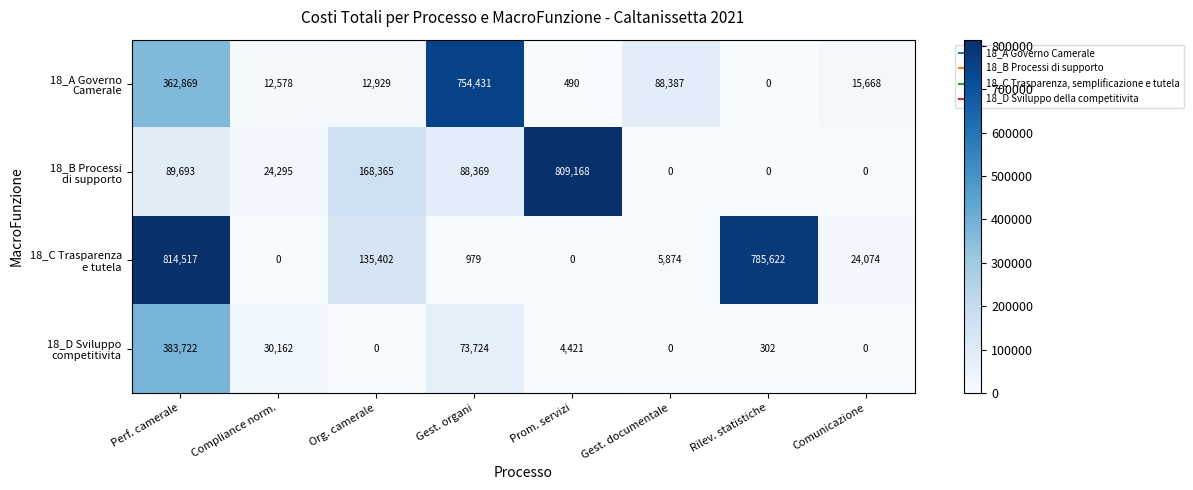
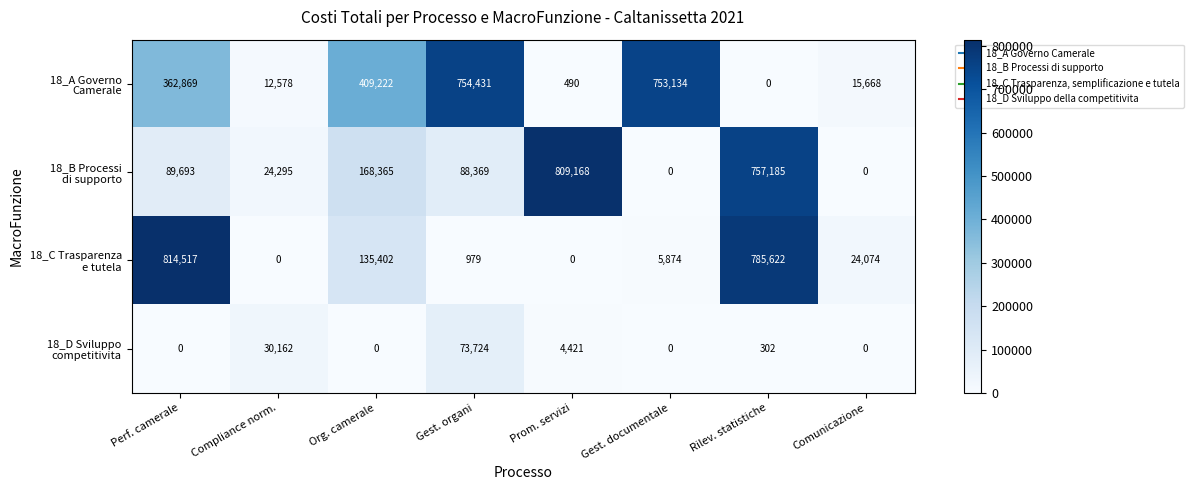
18_A Governo Camerale, Org. camerale: 12,929 -> 409,222
18_A Governo Camerale, Gest. documentale: 88,387 -> 753,134
18_B Processi di supporto, Rilev. statistiche: 0 -> 757,185
18_D Sviluppo competitivita, Perf. camerale: 383,722 -> 0
